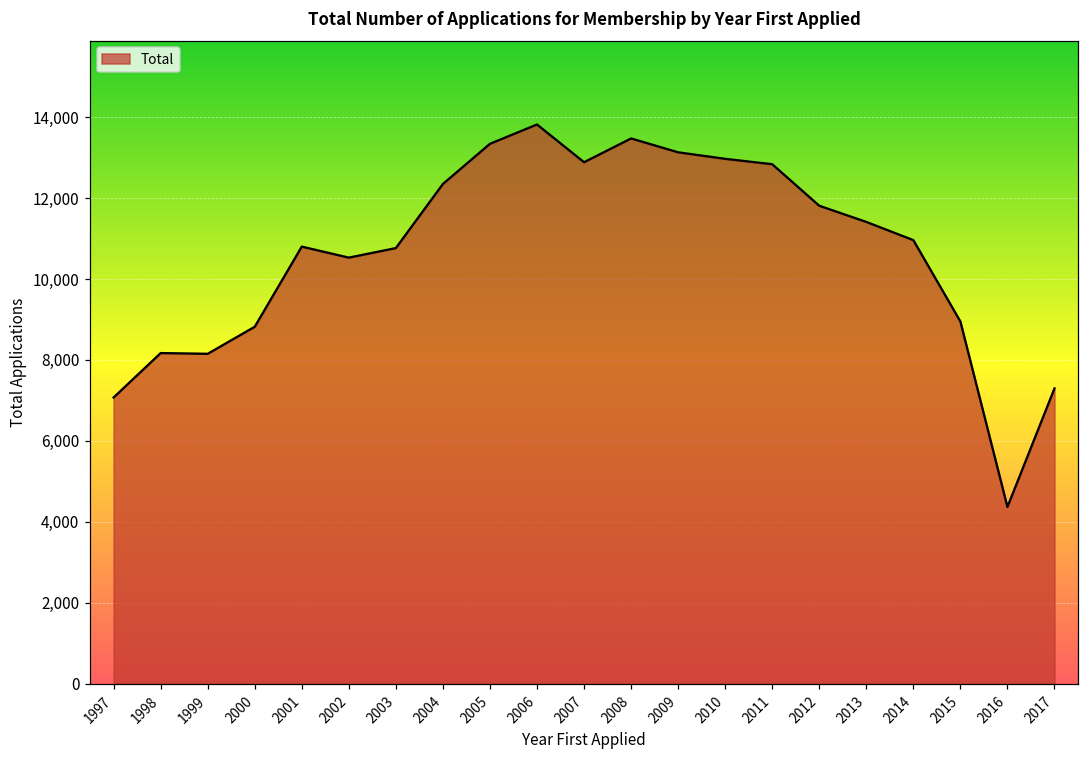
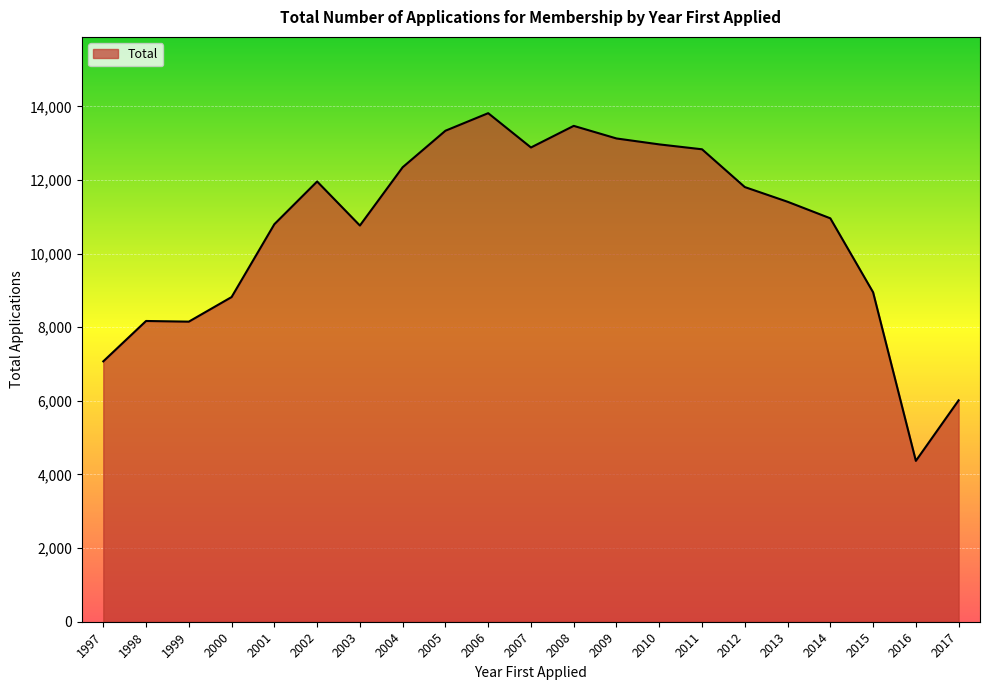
2002: 10,500 -> 12,000
2017: 7,300 -> 6,000
